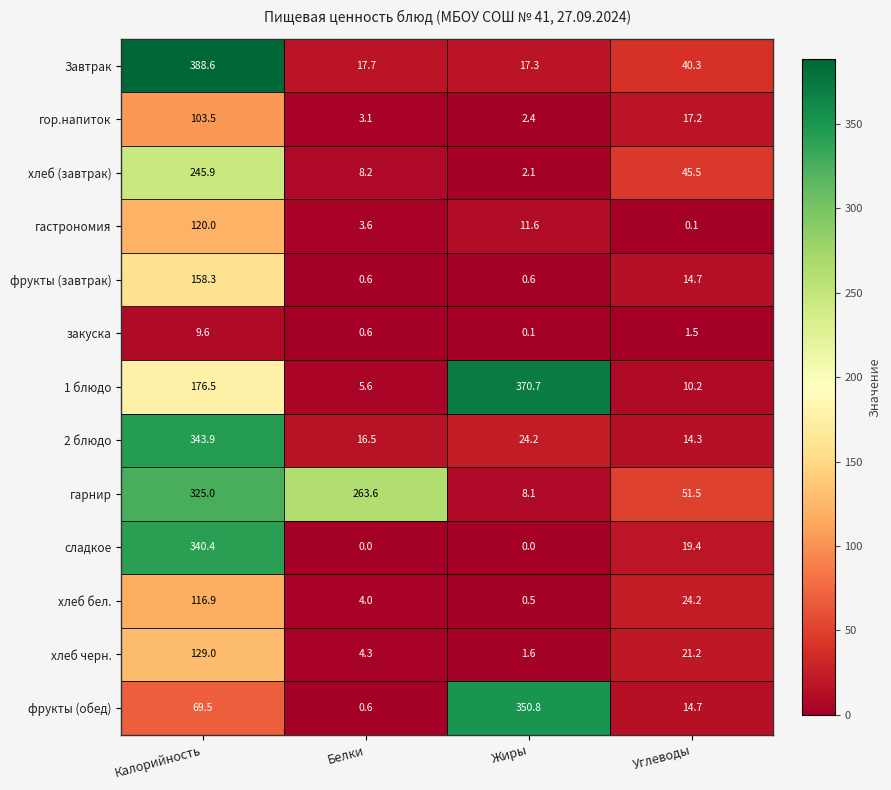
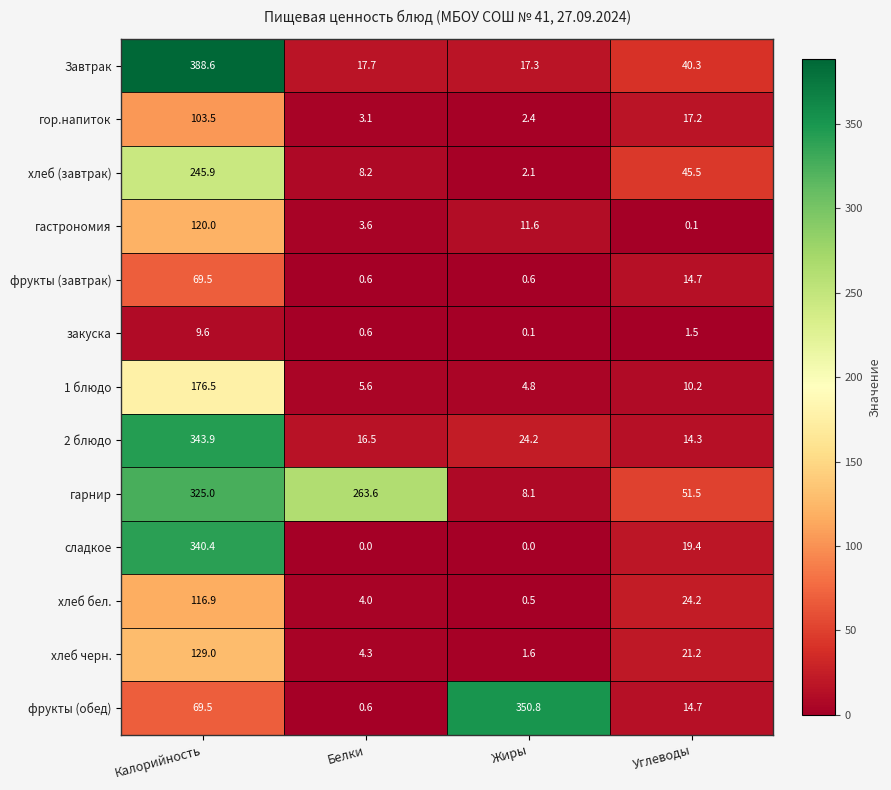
фрукты (завтрак), Калорийность: 158.3 -> 69.5
1 блюдо, Жиры: 370.7 -> 4.8
